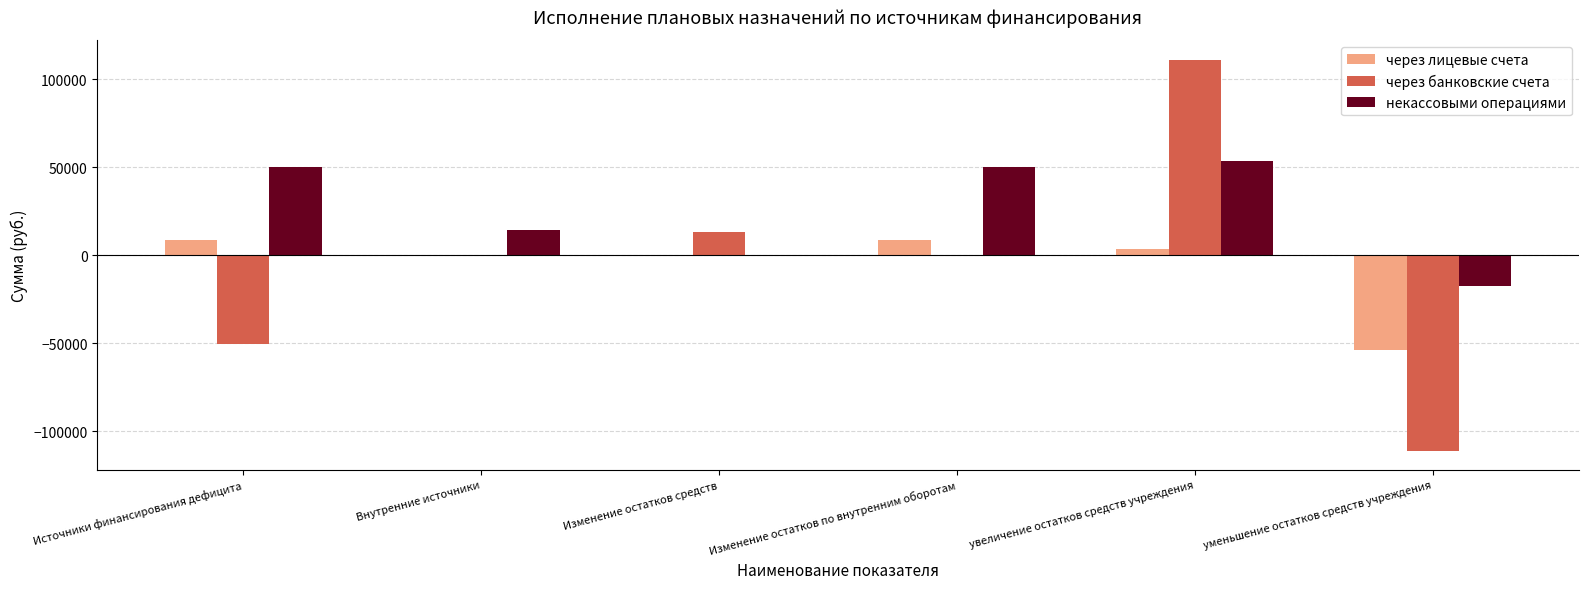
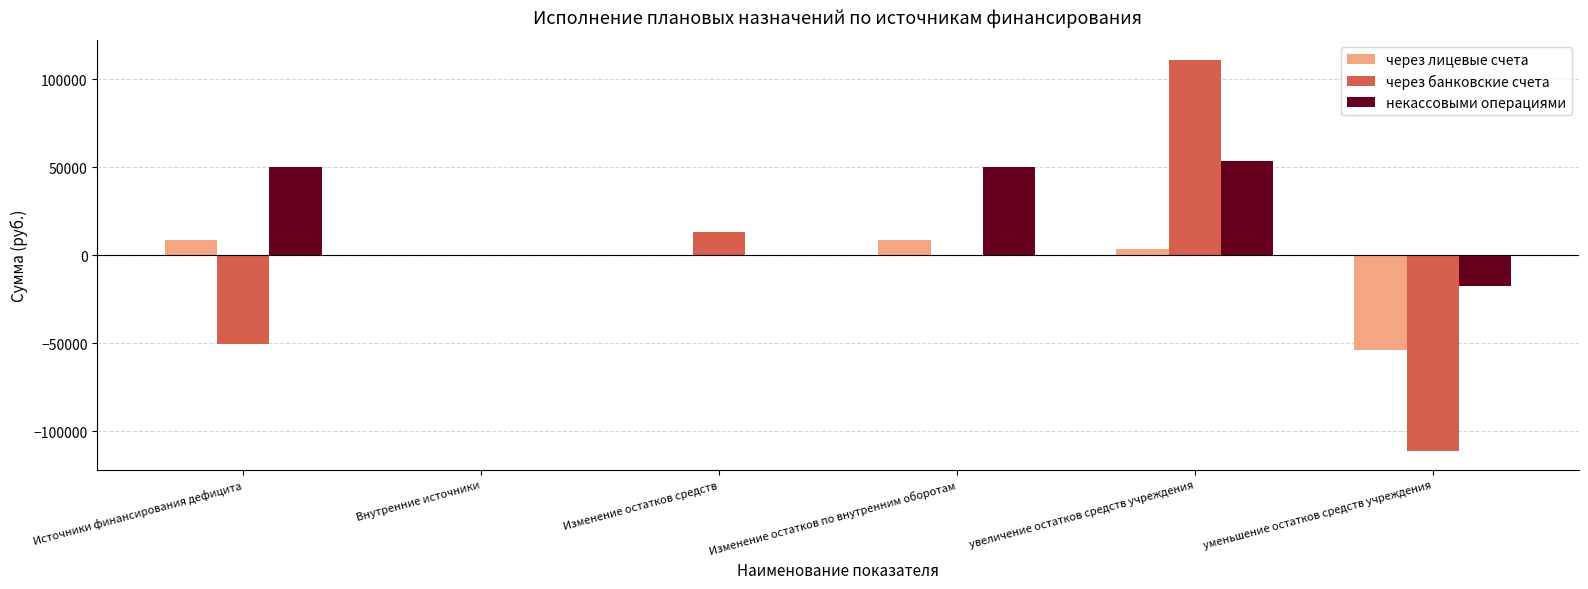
некассовыми операциями, Внутренние источники: 14000 -> 0
